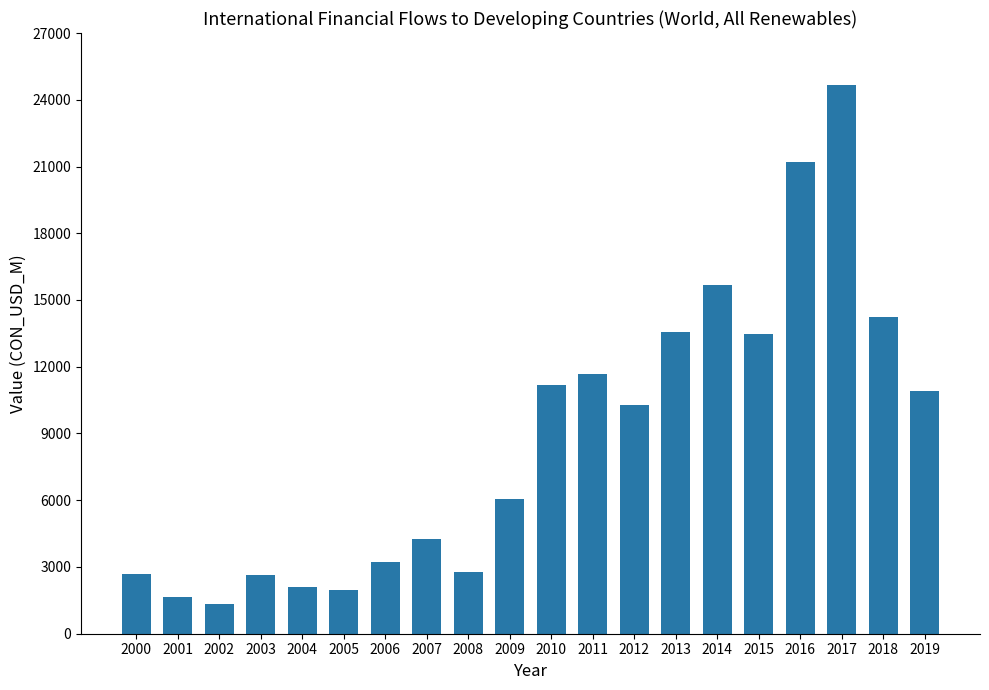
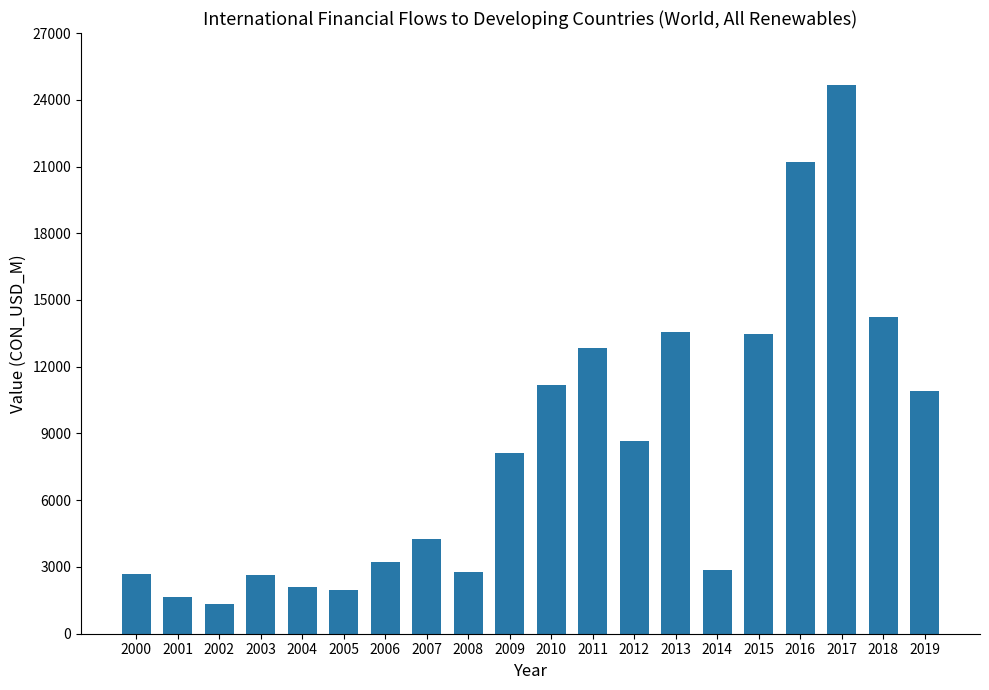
2009: 6100 -> 8100
2011: 11700 -> 12800
2012: 10300 -> 8700
2014: 15700 -> 2900
